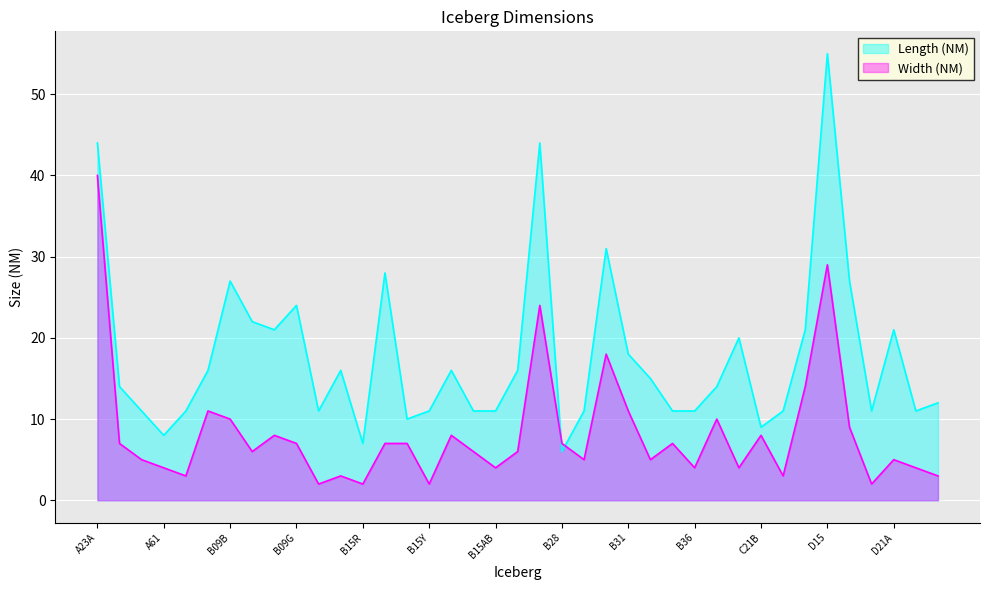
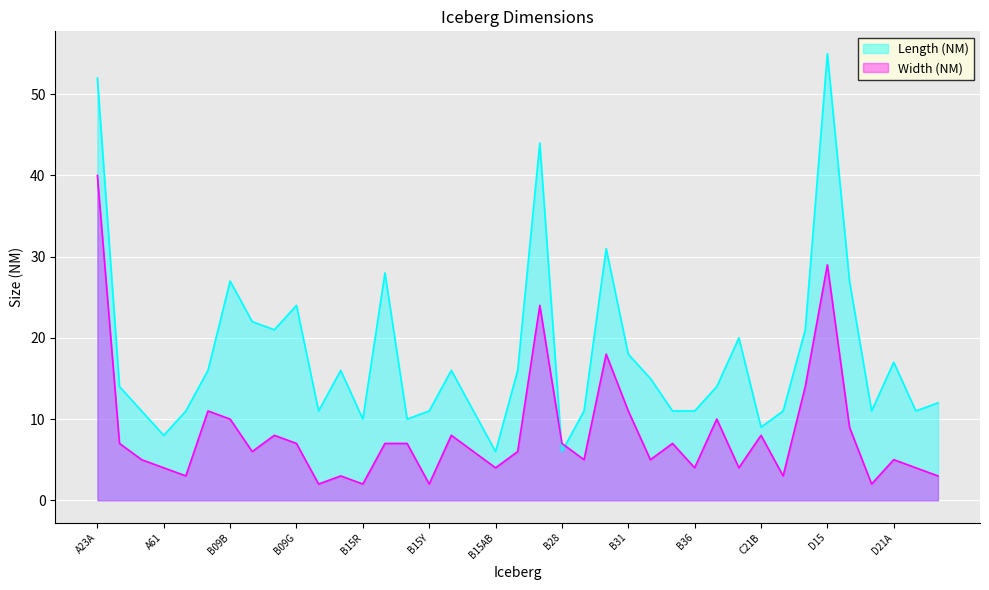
Length (NM), A23A: 44 -> 52
Length (NM), B15R: 7 -> 10
Length (NM), B15AB: 11 -> 6
Length (NM), D21A: 21 -> 17
